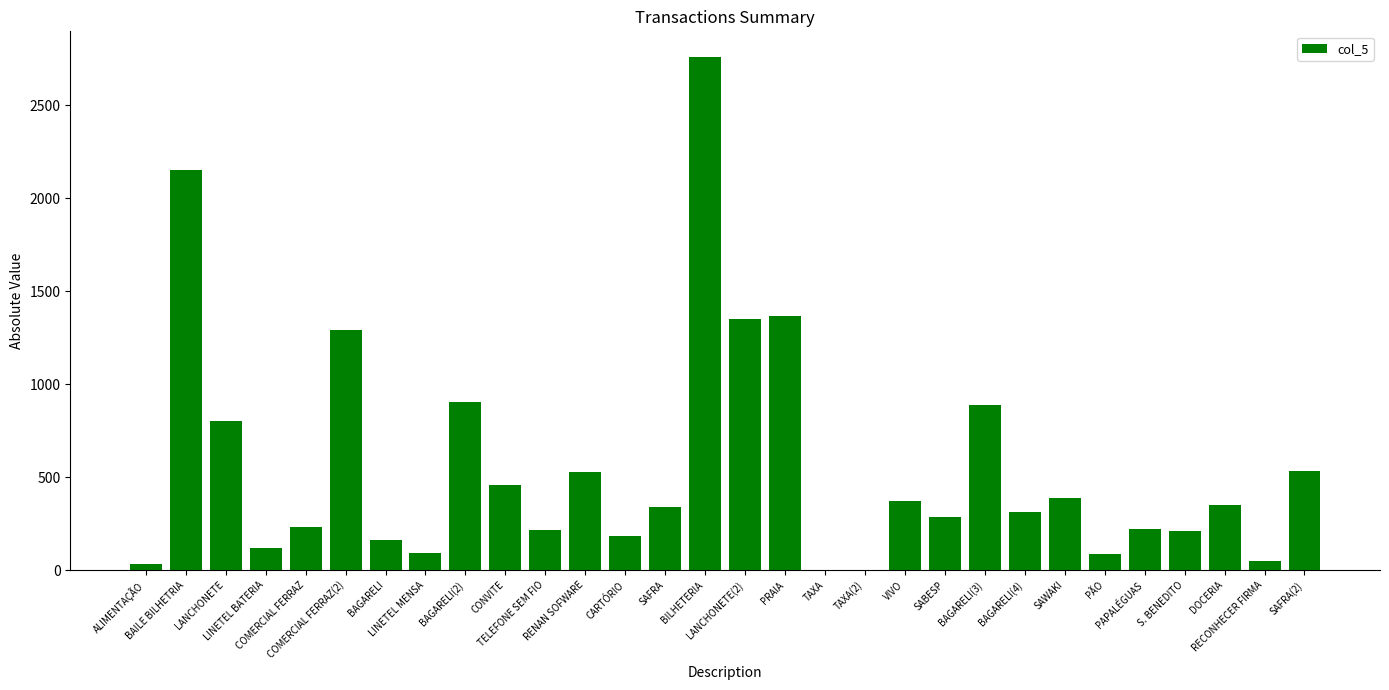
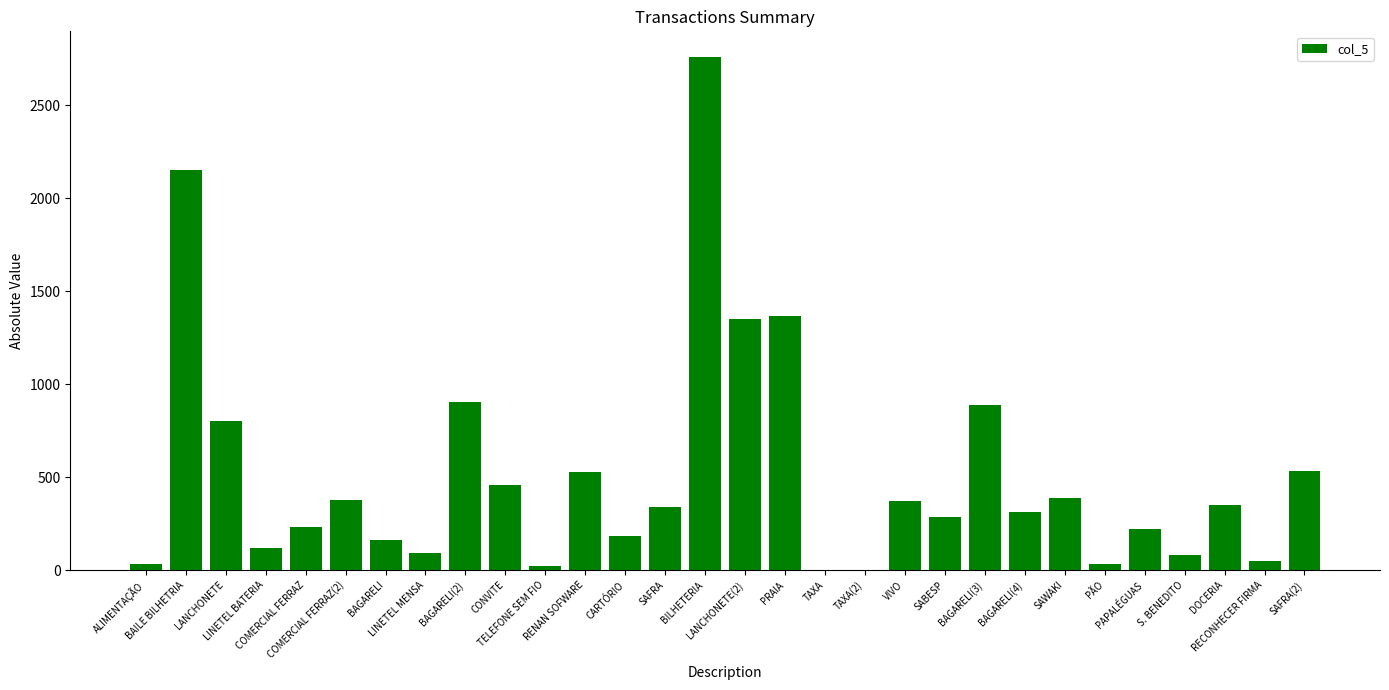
COMERCIAL FERRAZ(2): 1290 -> 380
TELEFONE SEM FIO: 220 -> 20
PÃO: 80 -> 40
S. BENEDITO: 210 -> 80
